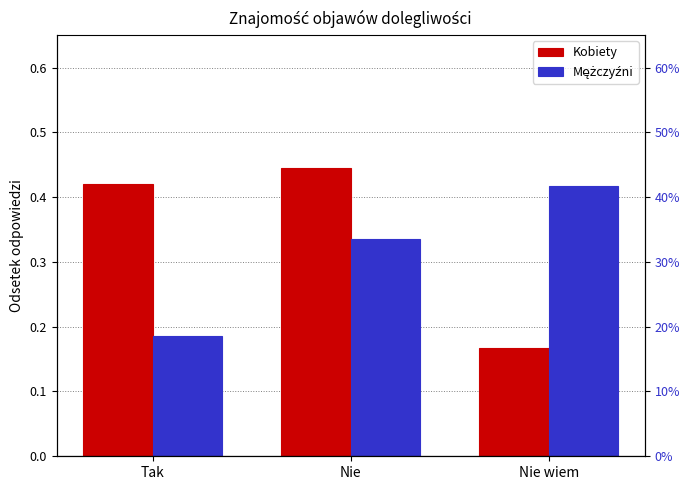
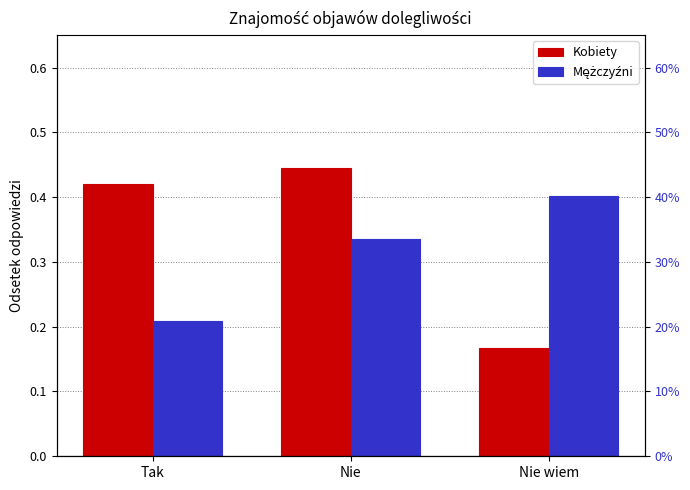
Mężczyźni, Tak: 0.19 -> 0.21
Mężczyźni, Nie wiem: 0.42 -> 0.40
